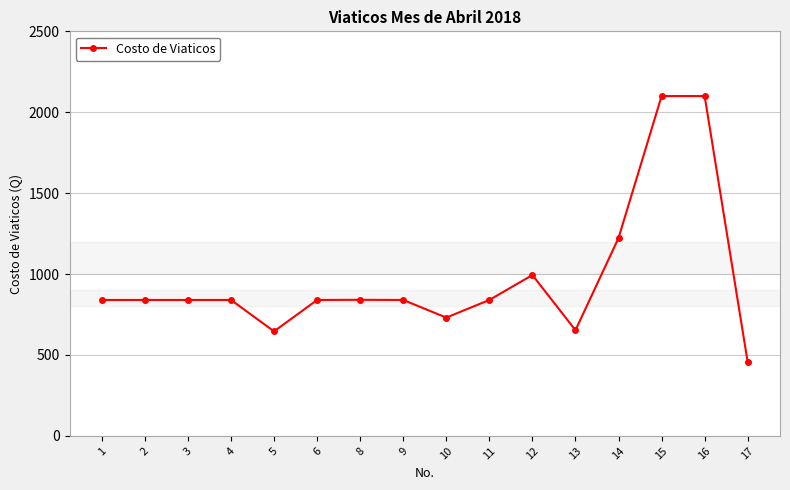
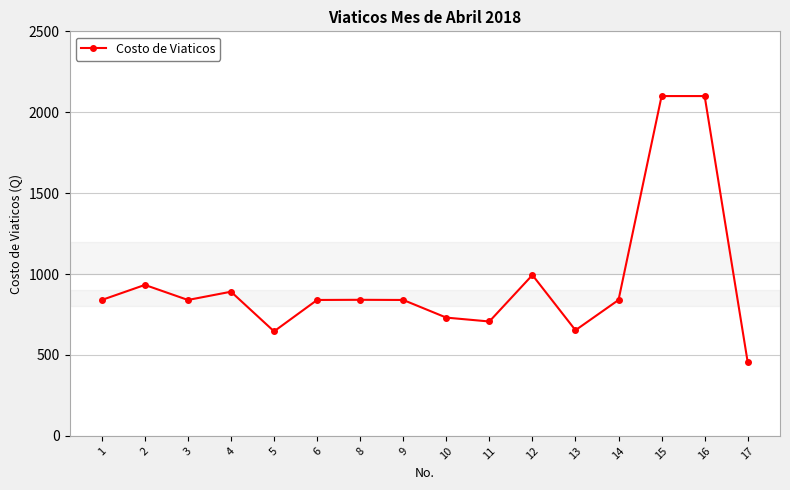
2: 840 -> 930
4: 840 -> 890
11: 840 -> 710
14: 1220 -> 840
